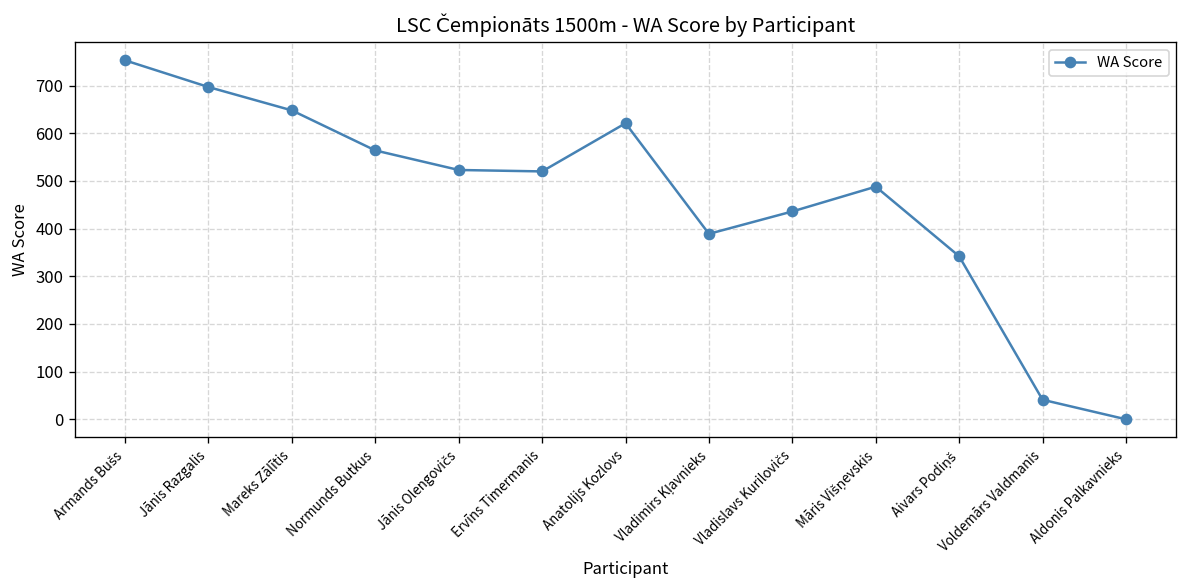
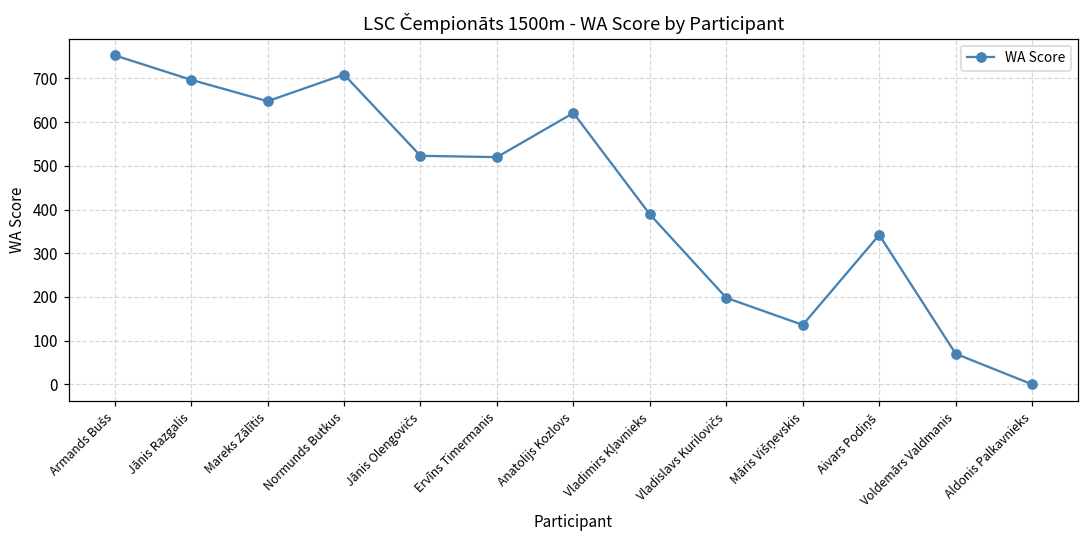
Normunds Butkus: 560 -> 710
Vladislavs Kurilovičs: 440 -> 200
Māris Višņevskis: 490 -> 140
Voldemārs Valdmanis: 40 -> 70
